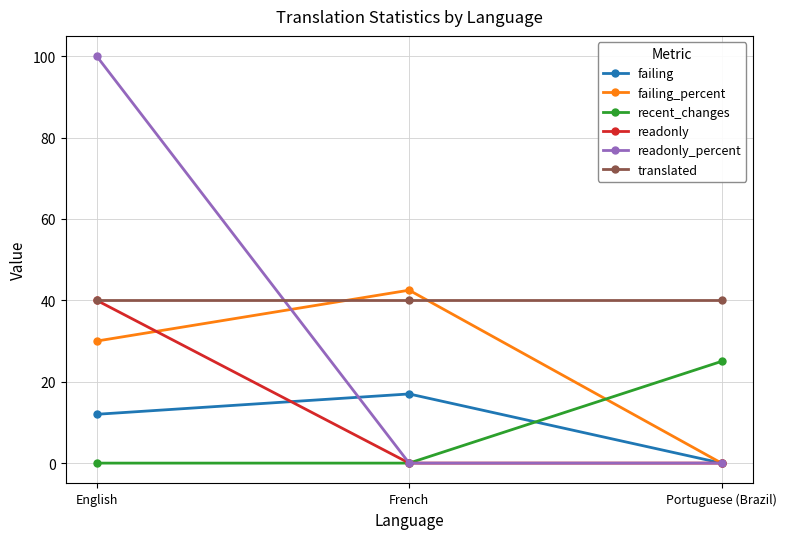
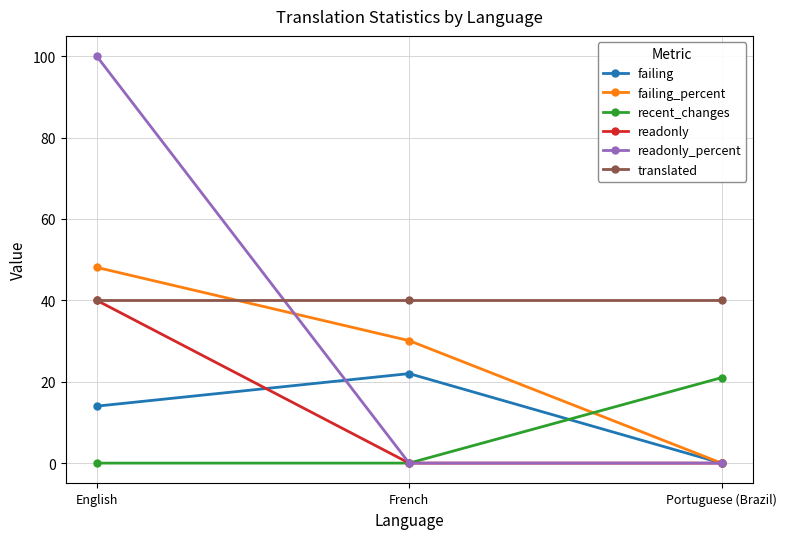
failing, English: 12 -> 14
failing_percent, English: 30 -> 48
failing, French: 17 -> 22
failing_percent, French: 43 -> 30
recent_changes, Portuguese (Brazil): 25 -> 21
